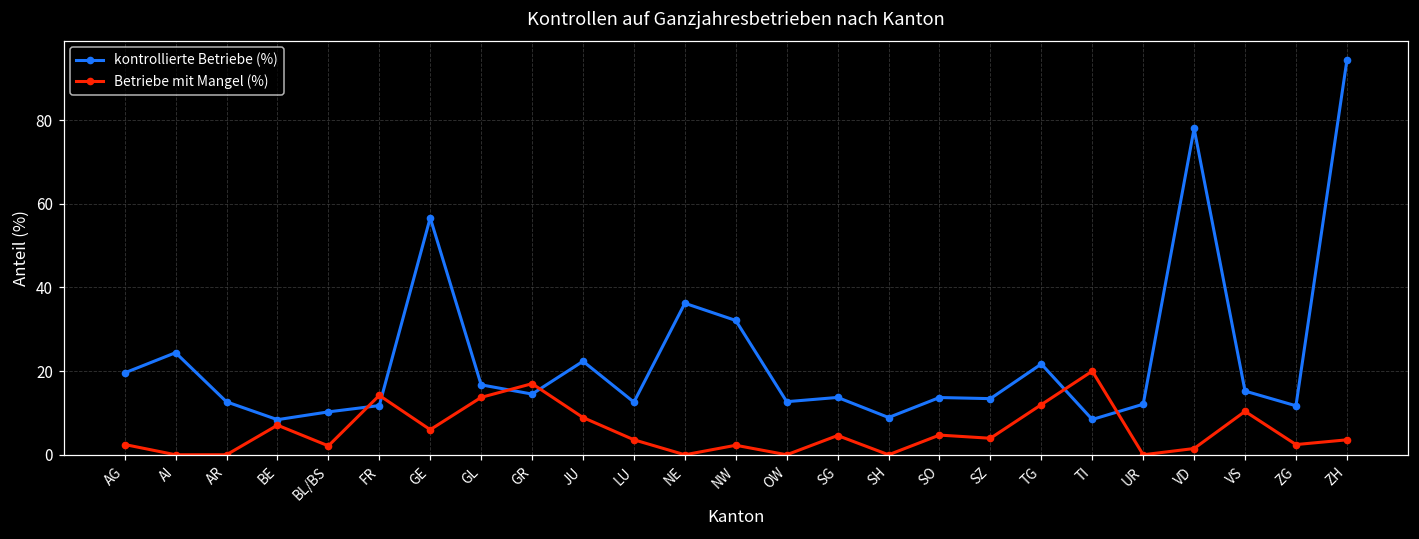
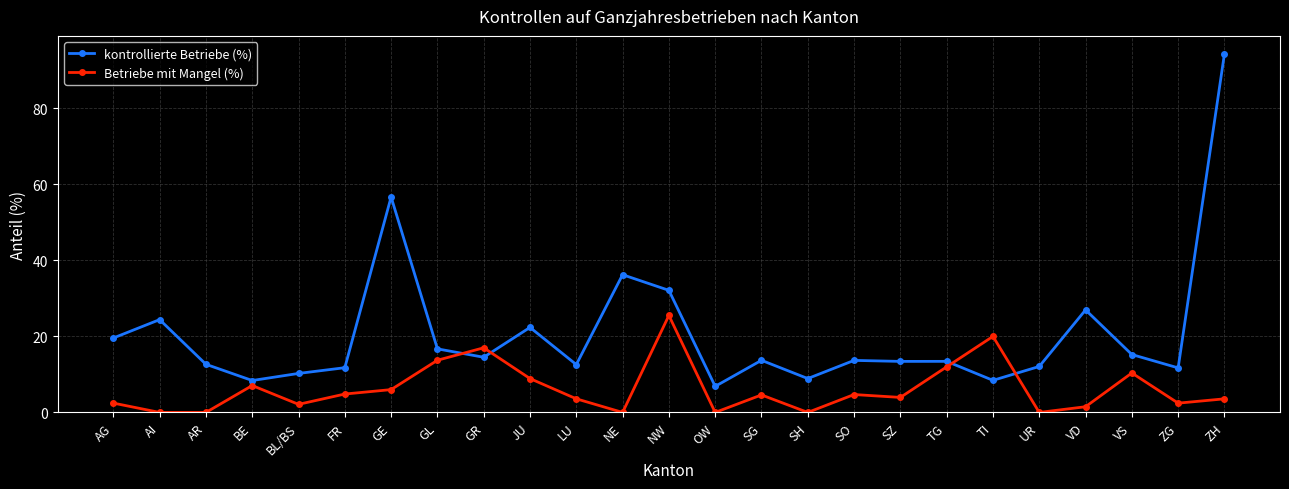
Betriebe mit Mangel (%), FR: 14 -> 5
Betriebe mit Mangel (%), NW: 2 -> 26
kontrollierte Betriebe (%), OW: 13 -> 7
kontrollierte Betriebe (%), TG: 22 -> 13
kontrollierte Betriebe (%), VD: 78 -> 27
